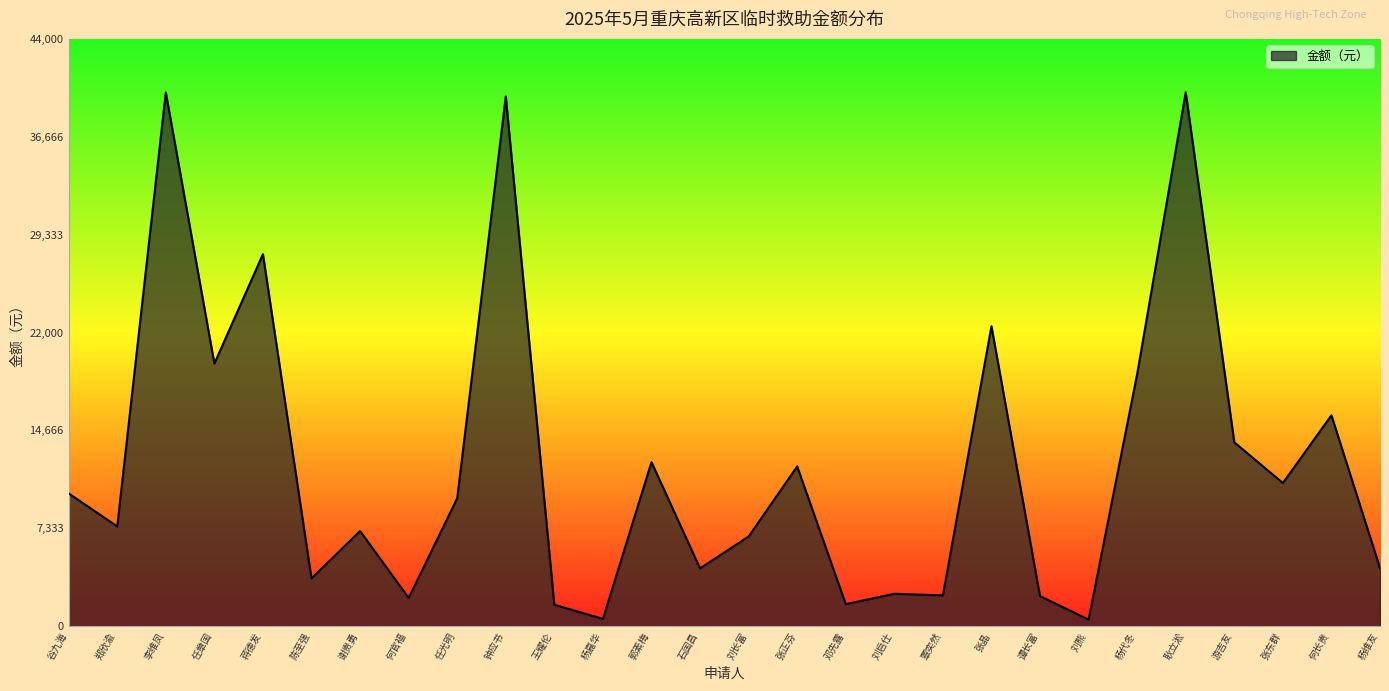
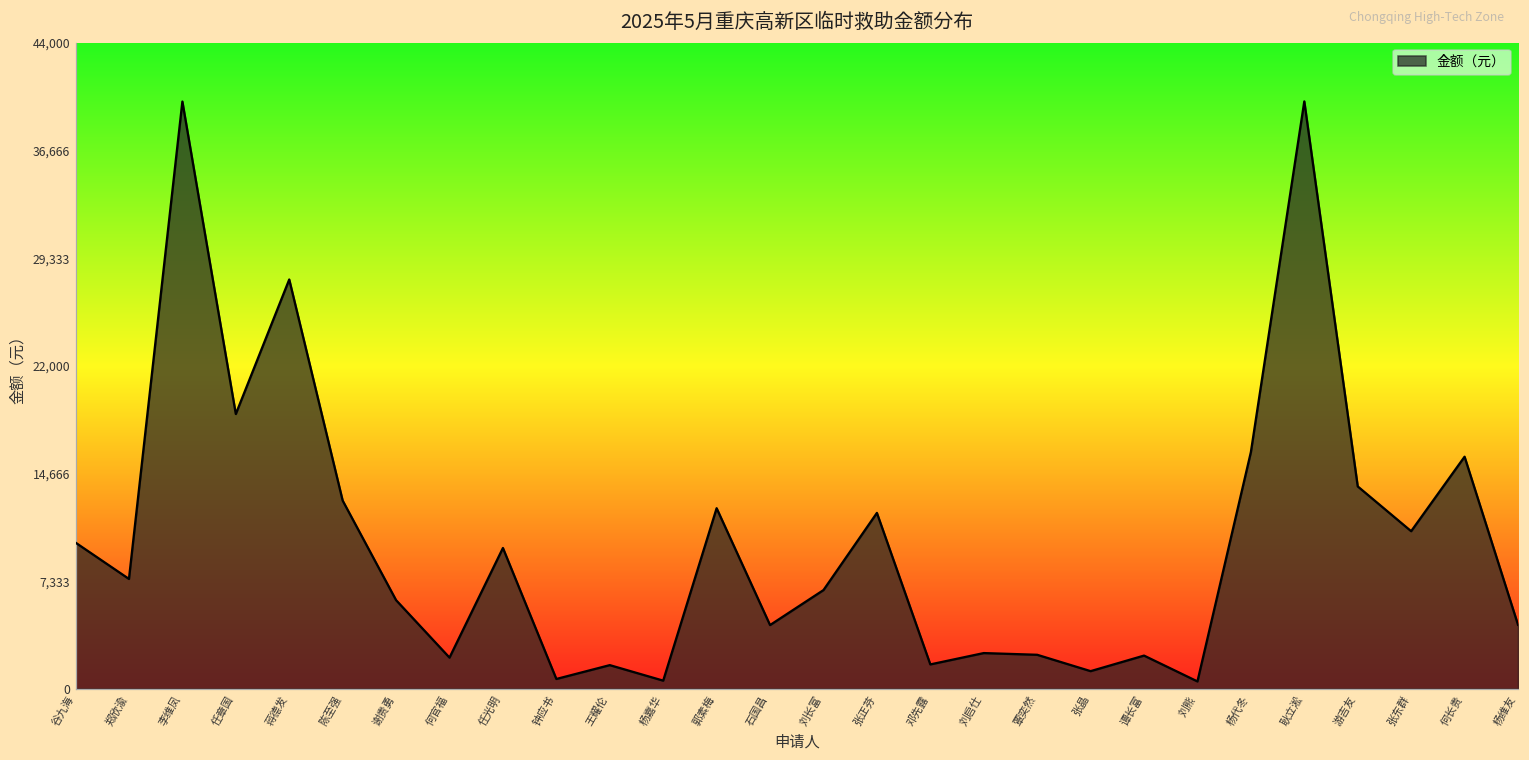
任章国: 19,700 -> 18,700
陈至强: 3,600 -> 12,800
谢贵勇: 7,100 -> 6,000
钟应书: 39,700 -> 700
张晶: 22,500 -> 1,200
杨代冬: 18,900 -> 16,100
